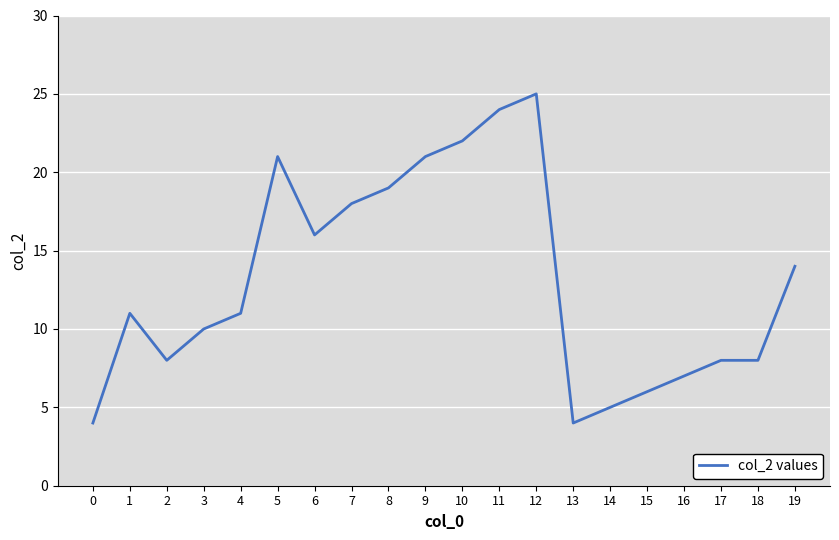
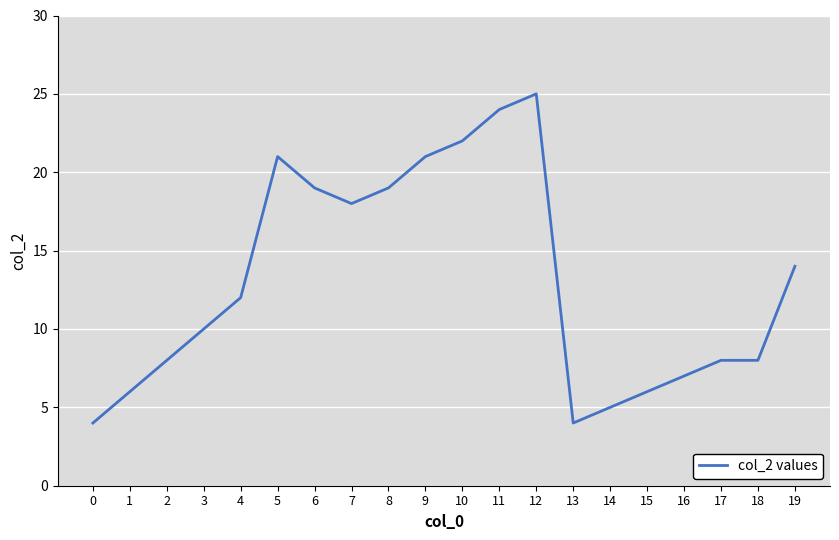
1: 11 -> 6
4: 11 -> 12
6: 16 -> 19
